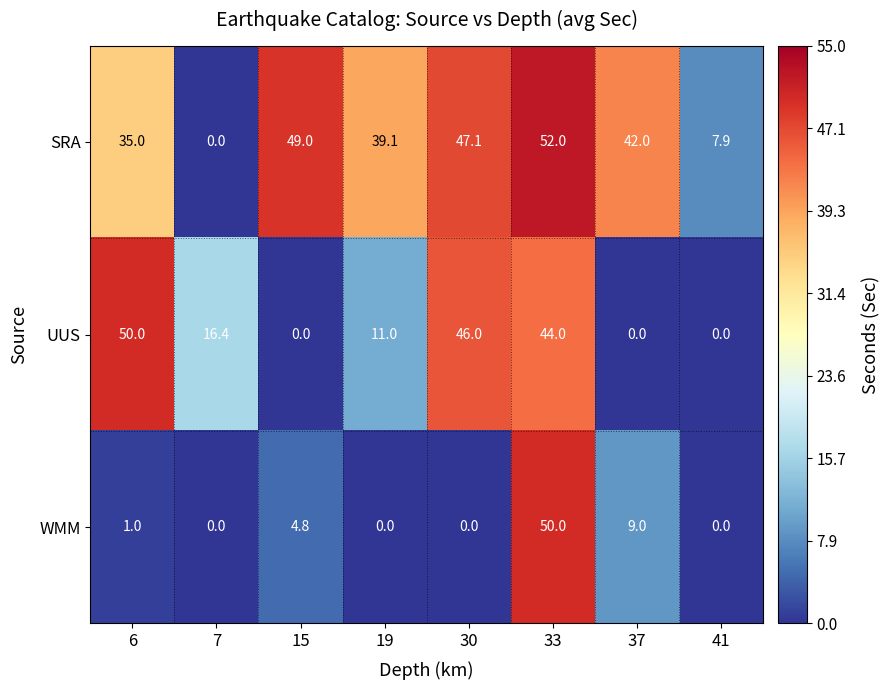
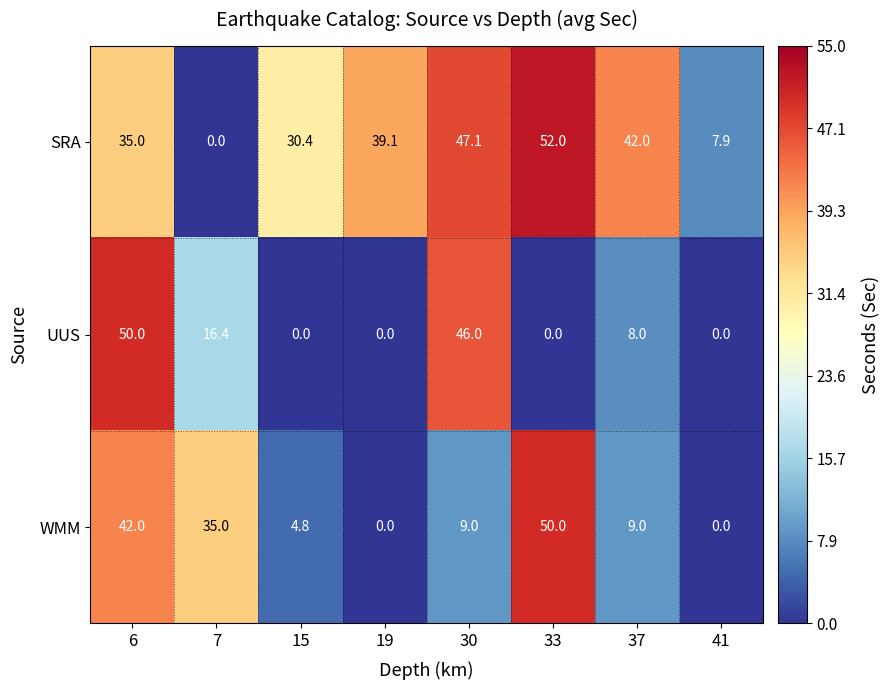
SRA, 15: 49.0 -> 30.4
UUS, 19: 11.0 -> 0.0
UUS, 33: 44.0 -> 0.0
UUS, 37: 0.0 -> 8.0
WMM, 6: 1.0 -> 42.0
WMM, 7: 0.0 -> 35.0
WMM, 30: 0.0 -> 9.0
